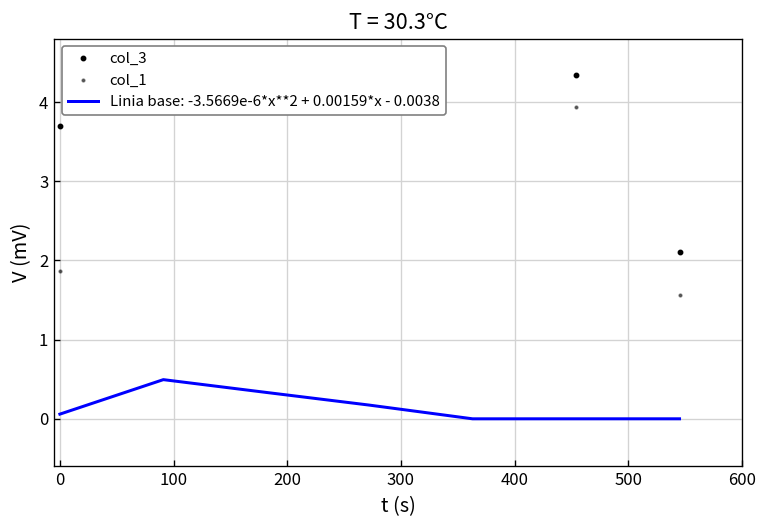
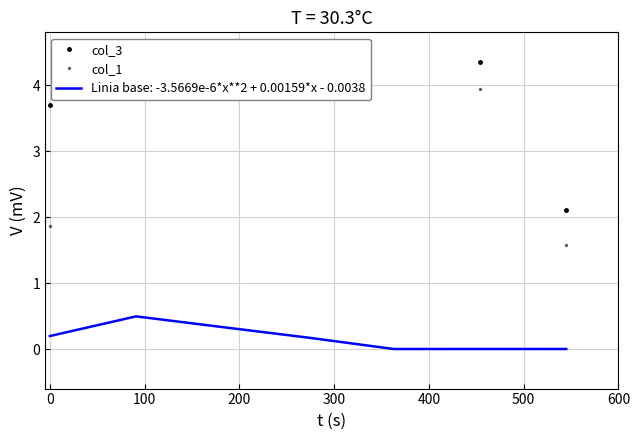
Linia base: -3.5669e-6*x**2 + 0.00159*x - 0.0038, 0: 0.1 -> 0.2
